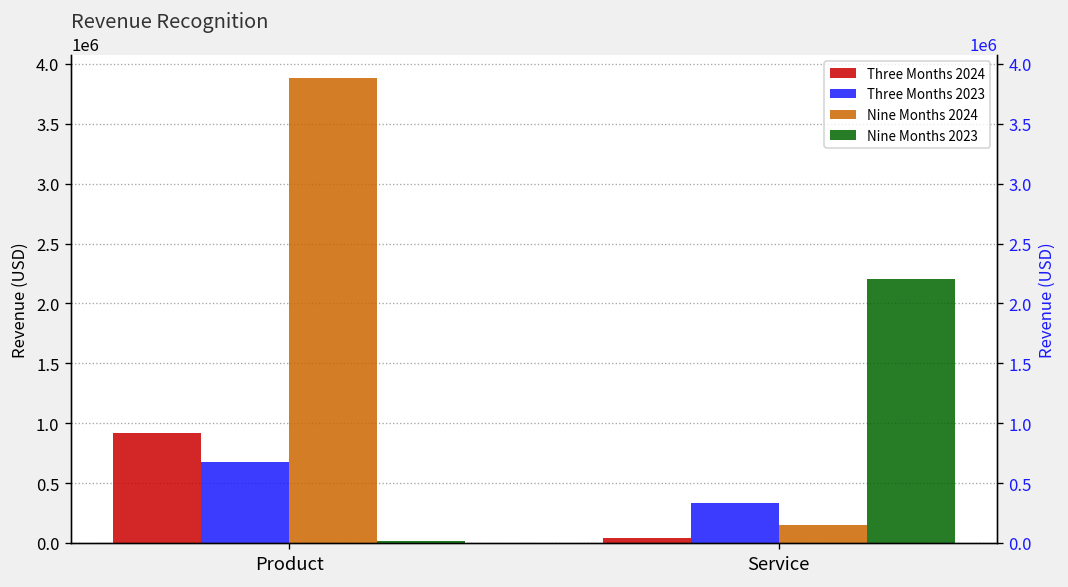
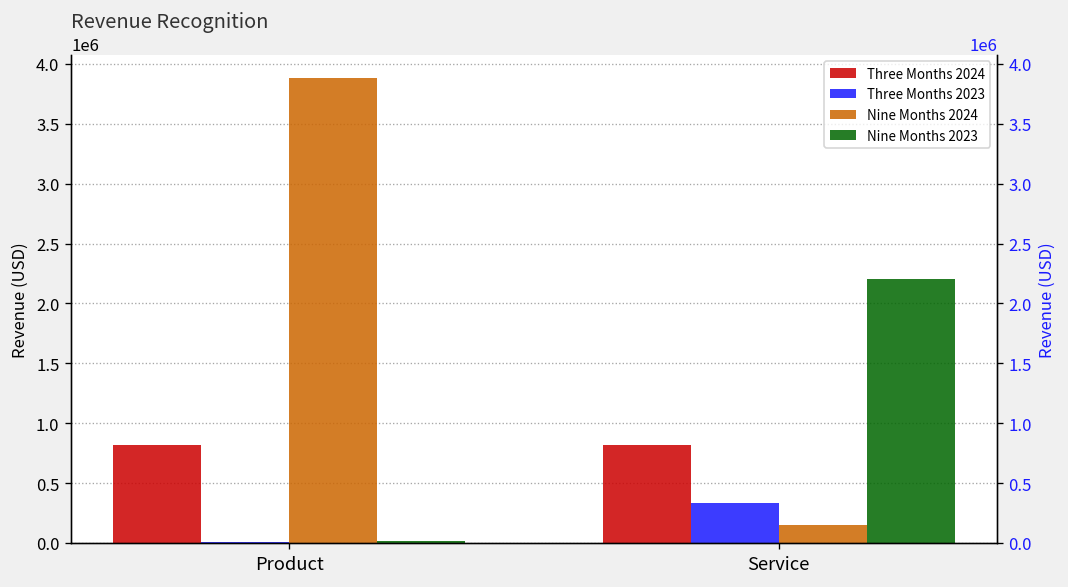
Three Months 2024, Product: 900000 -> 800000
Three Months 2023, Product: 700000 -> 0
Three Months 2024, Service: 0 -> 800000
